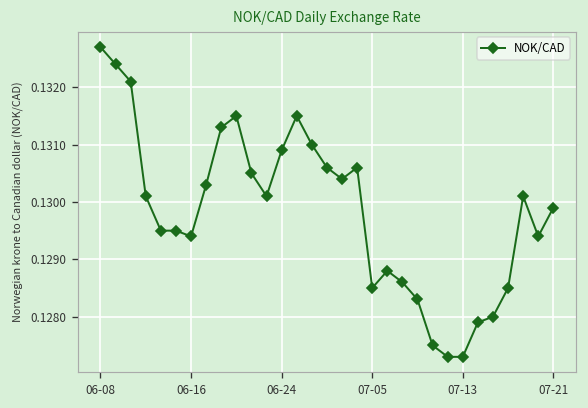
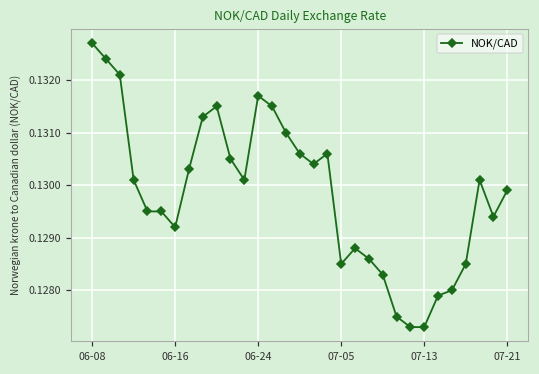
06-16: 0.1294 -> 0.1292
06-24: 0.1309 -> 0.1317
